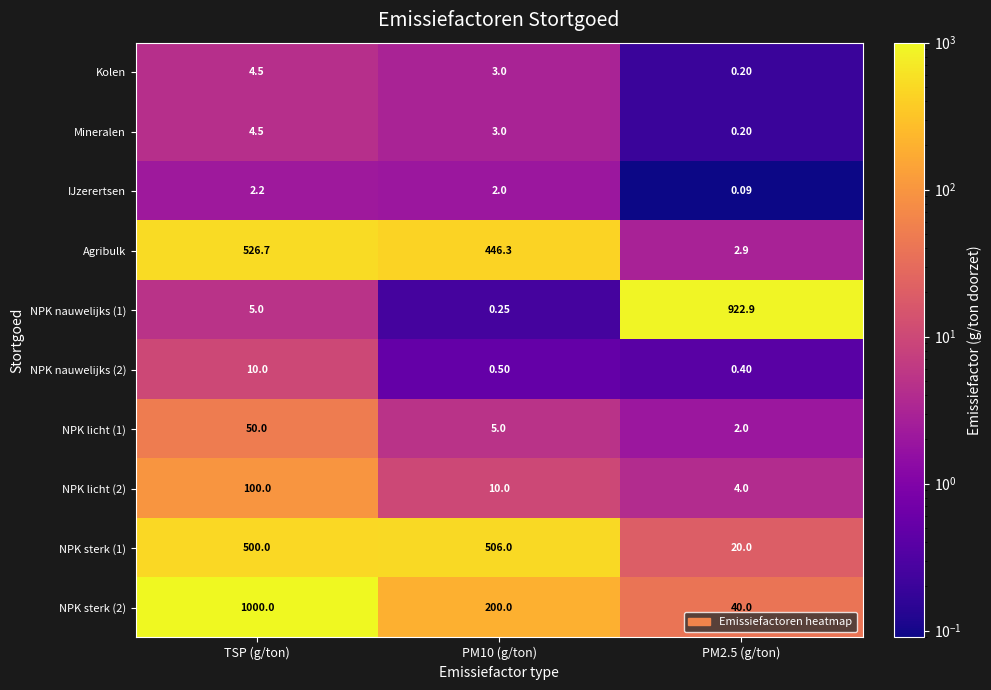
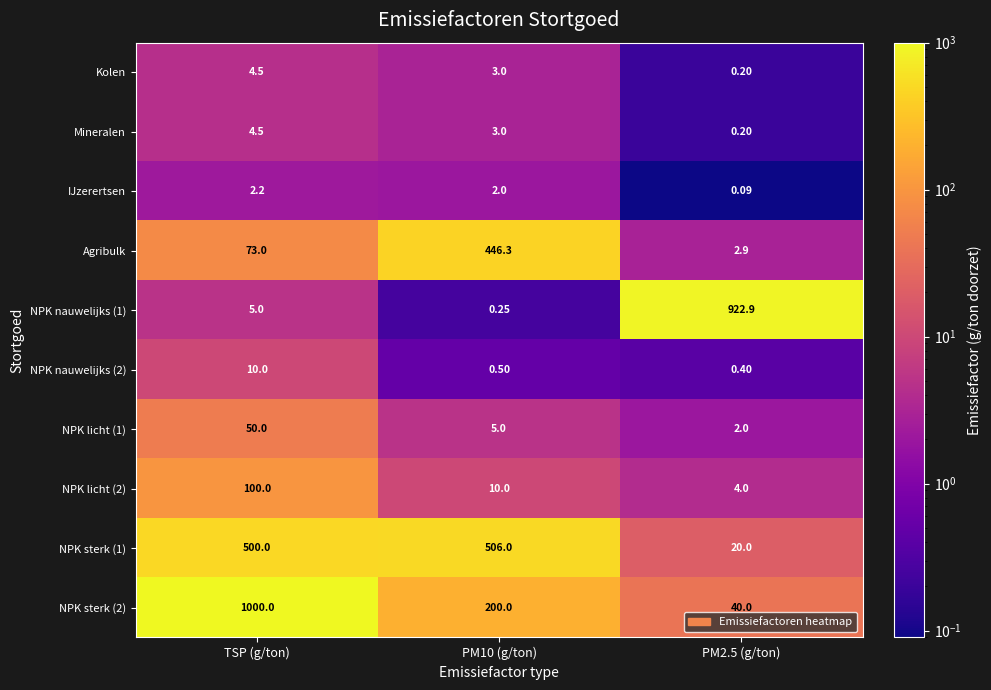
Agribulk, TSP (g/ton): 526.7 -> 73.0
